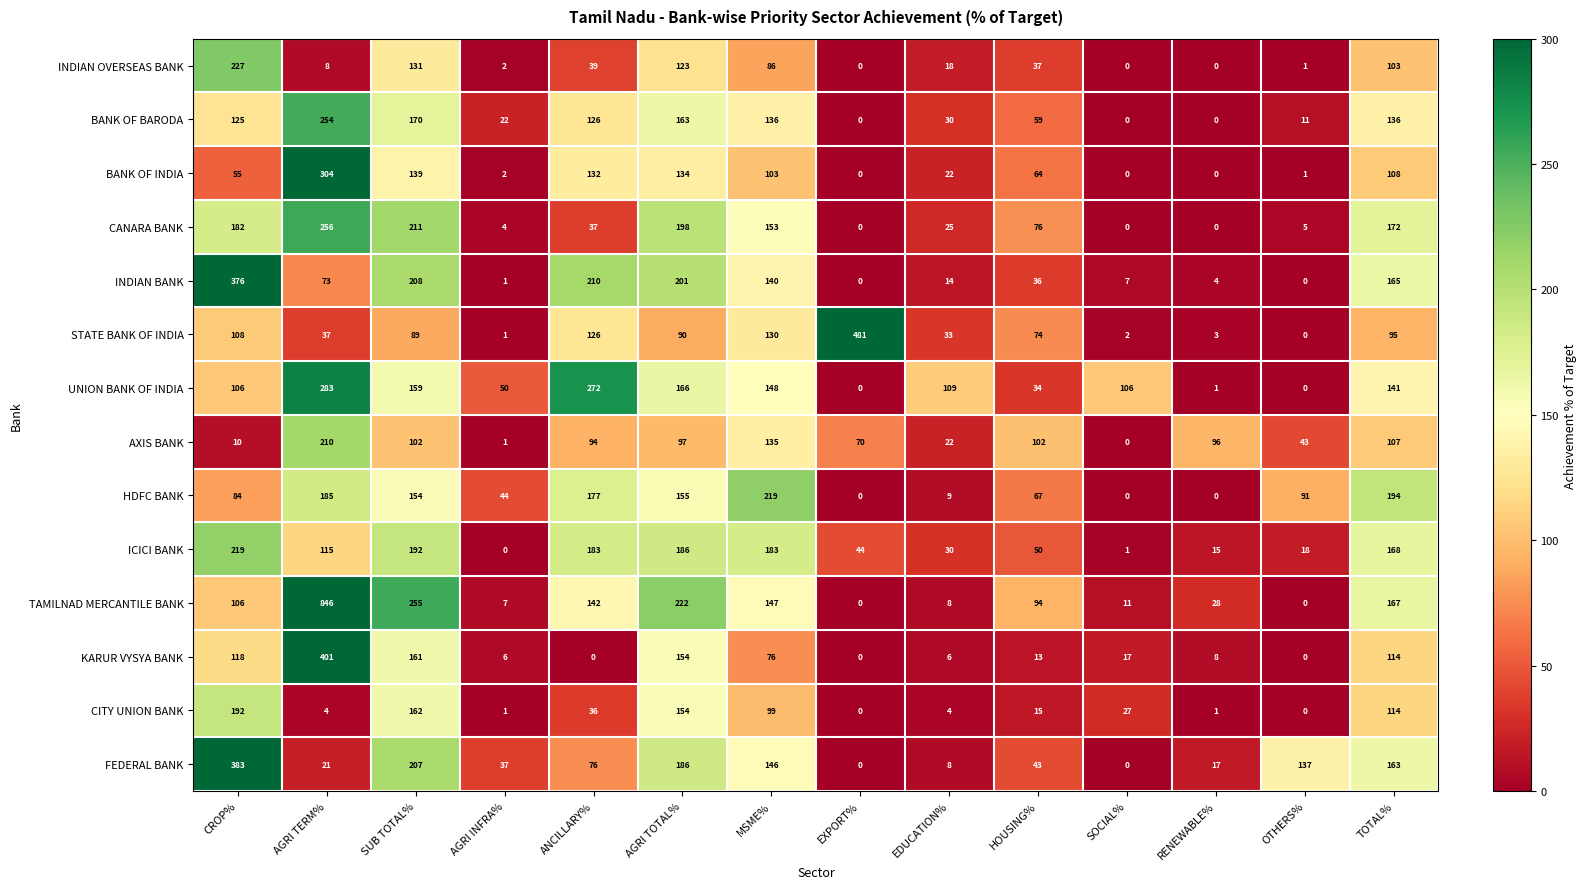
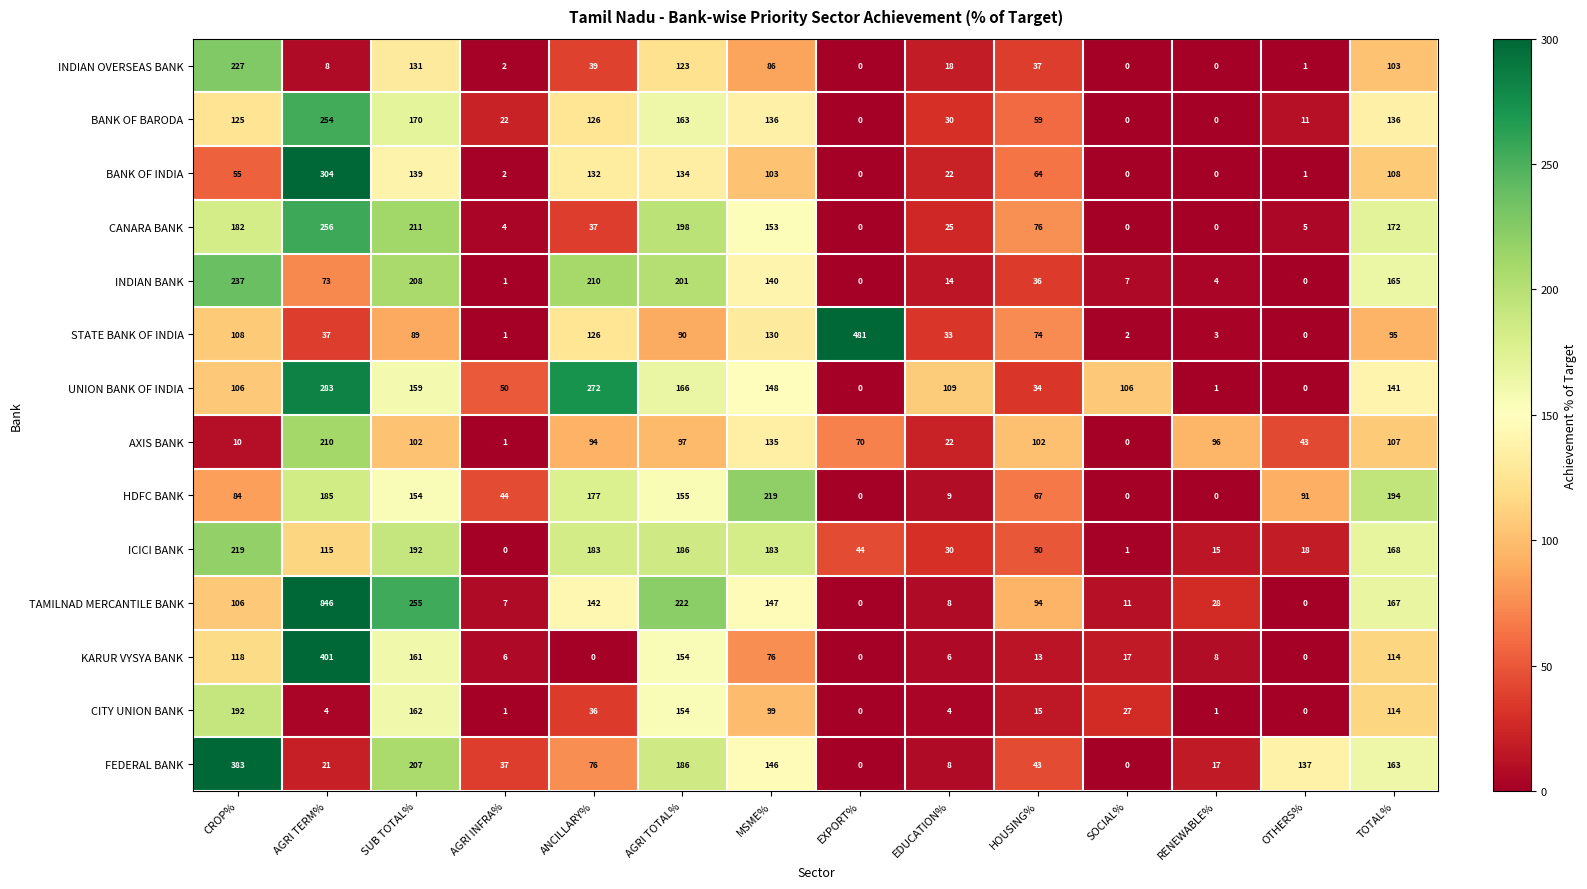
INDIAN BANK, CROP%: 376 -> 237
